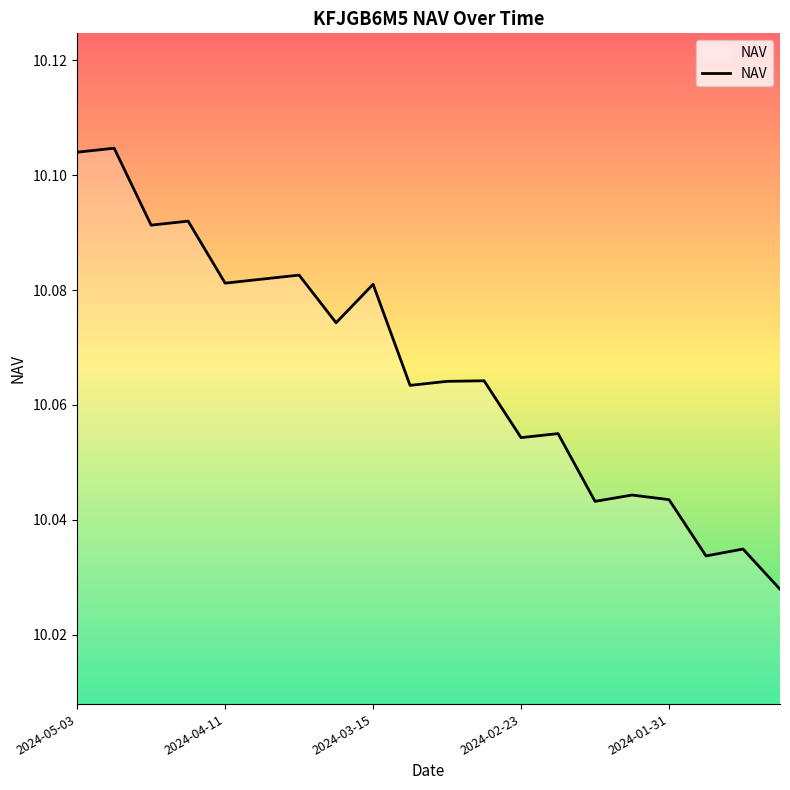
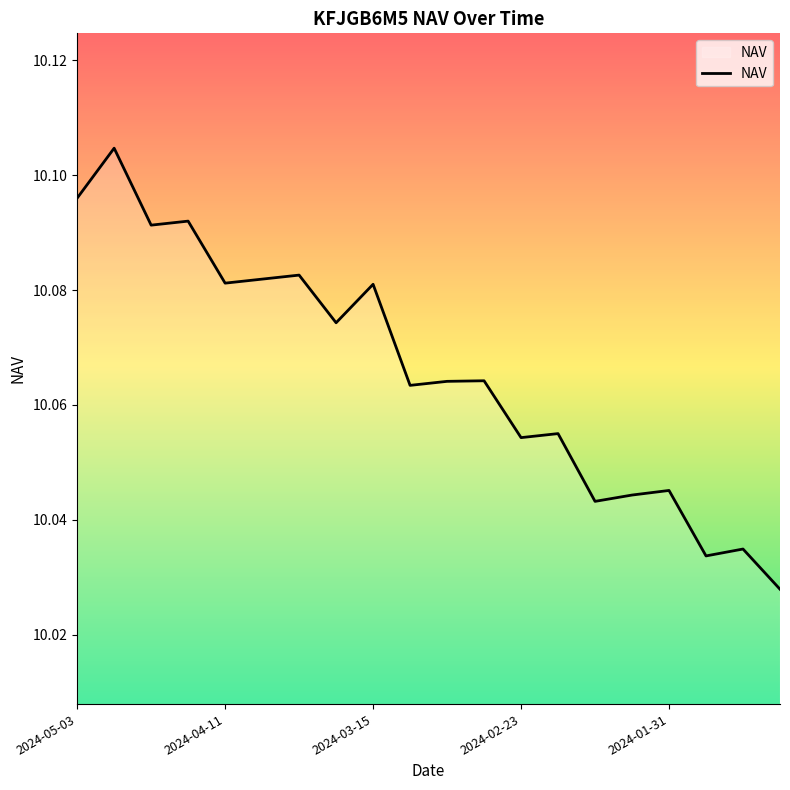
2024-05-03: 10.104 -> 10.096
2024-01-31: 10.044 -> 10.045
